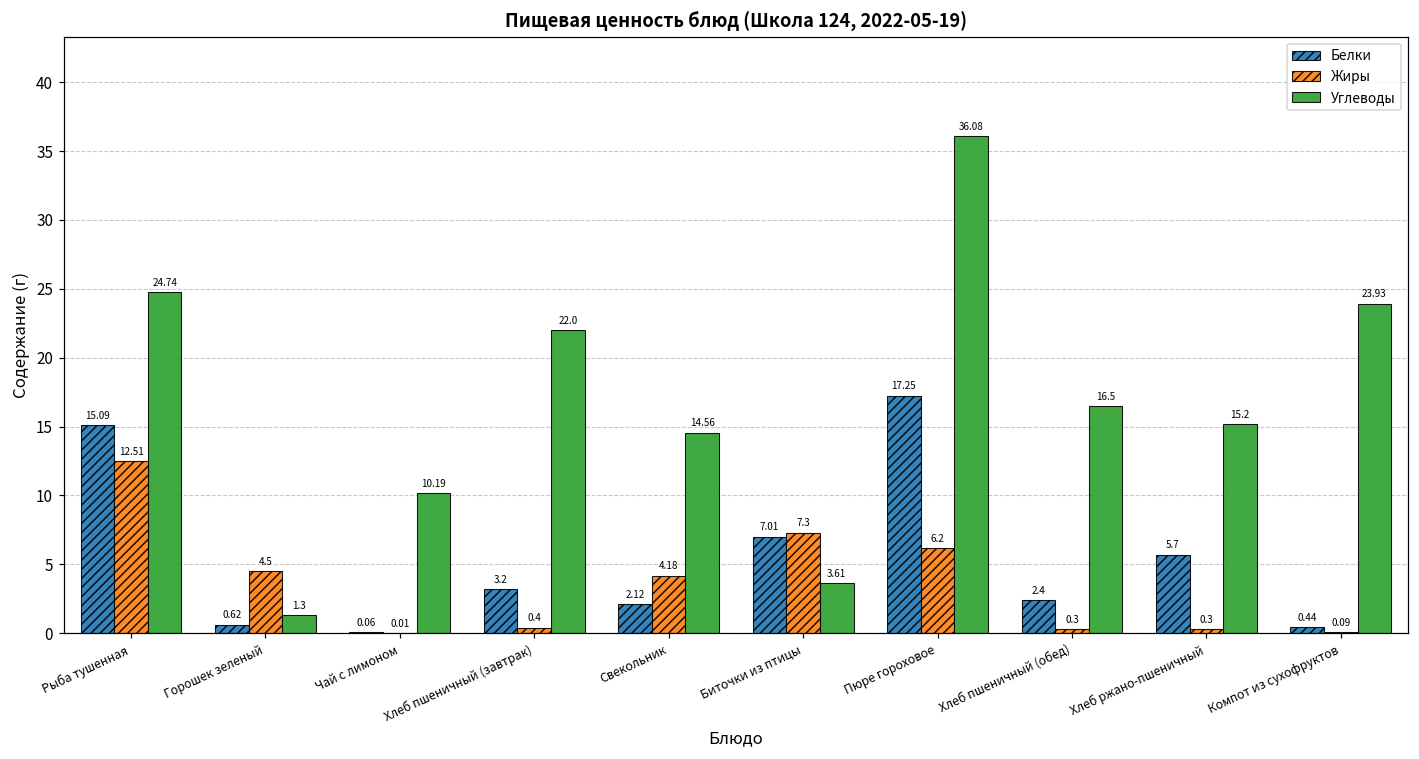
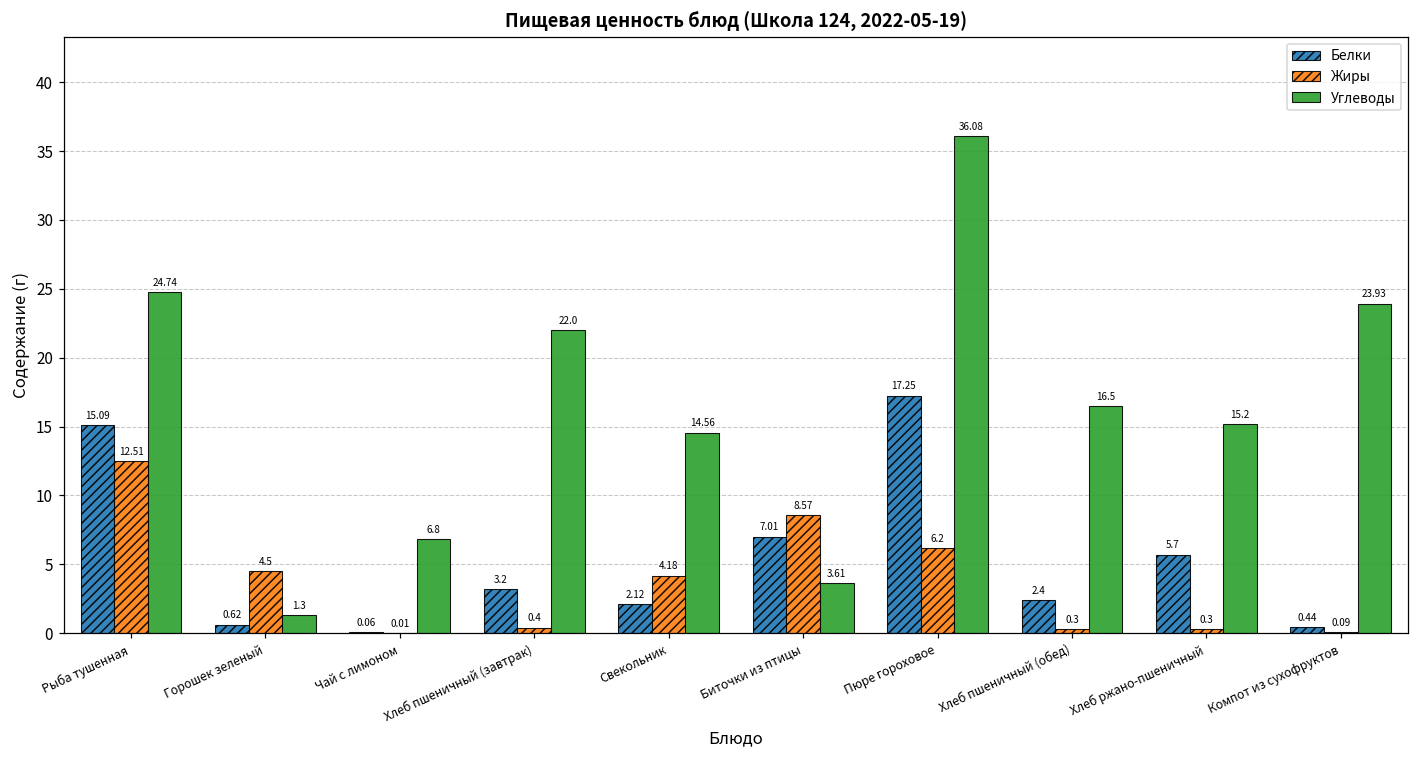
Углеводы, Чай с лимоном: 10.19 -> 6.8
Жиры, Биточки из птицы: 7.3 -> 8.57
